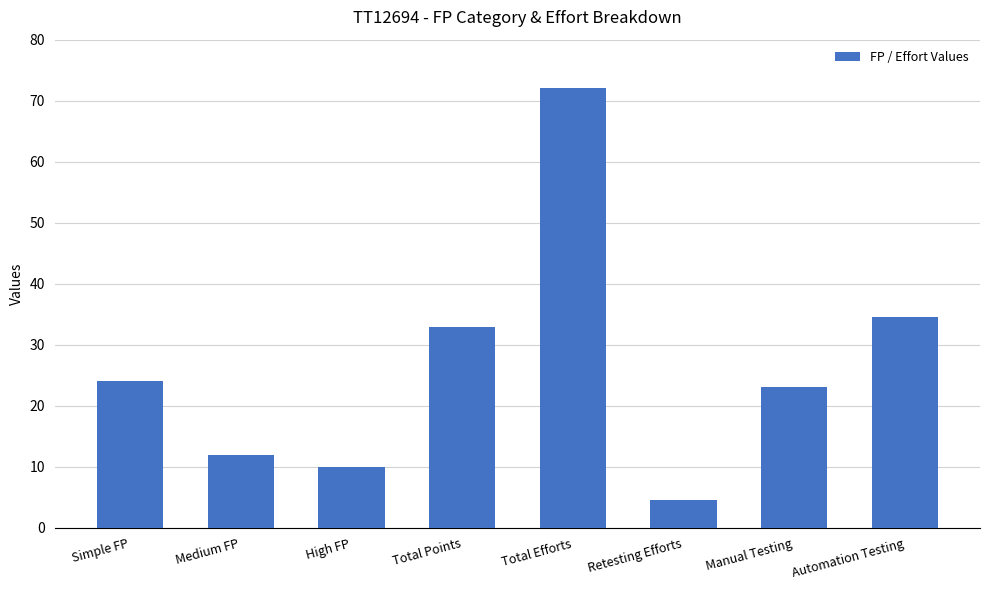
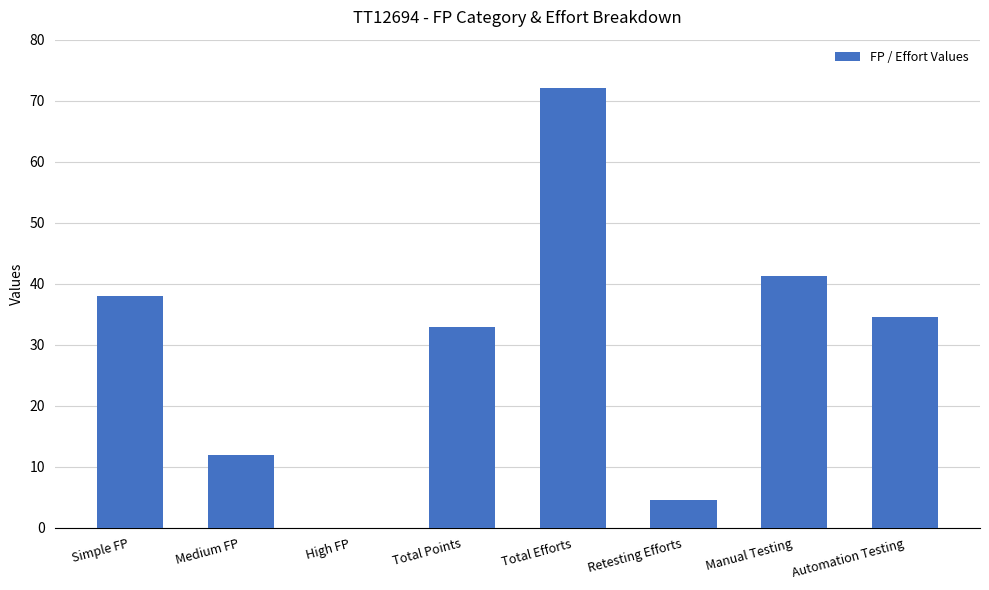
Simple FP: 24 -> 38
High FP: 10 -> 0
Manual Testing: 23 -> 41
